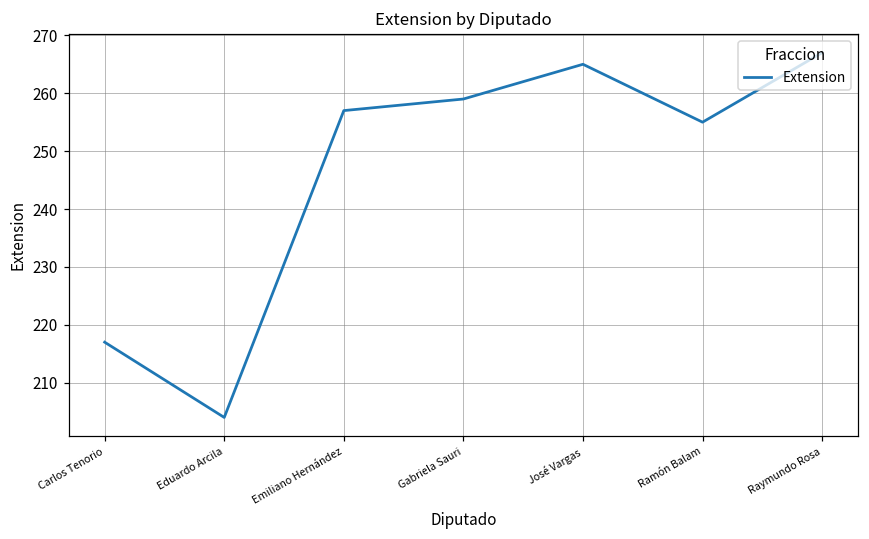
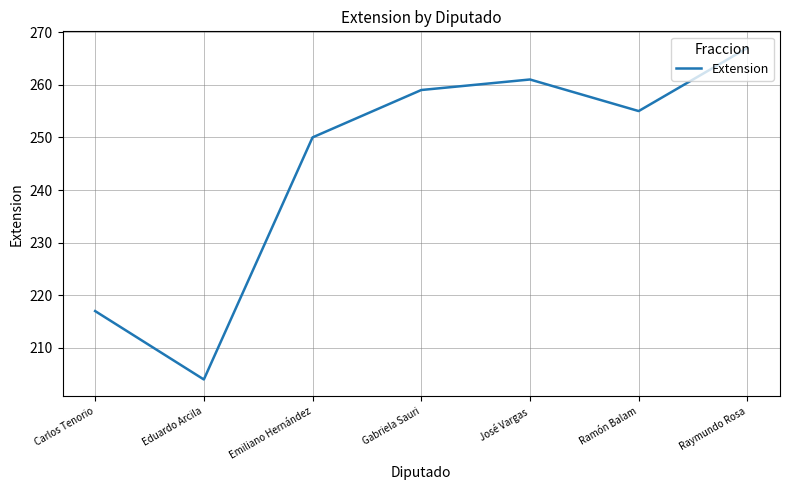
Emiliano Hernández: 257 -> 250
José Vargas: 265 -> 261
